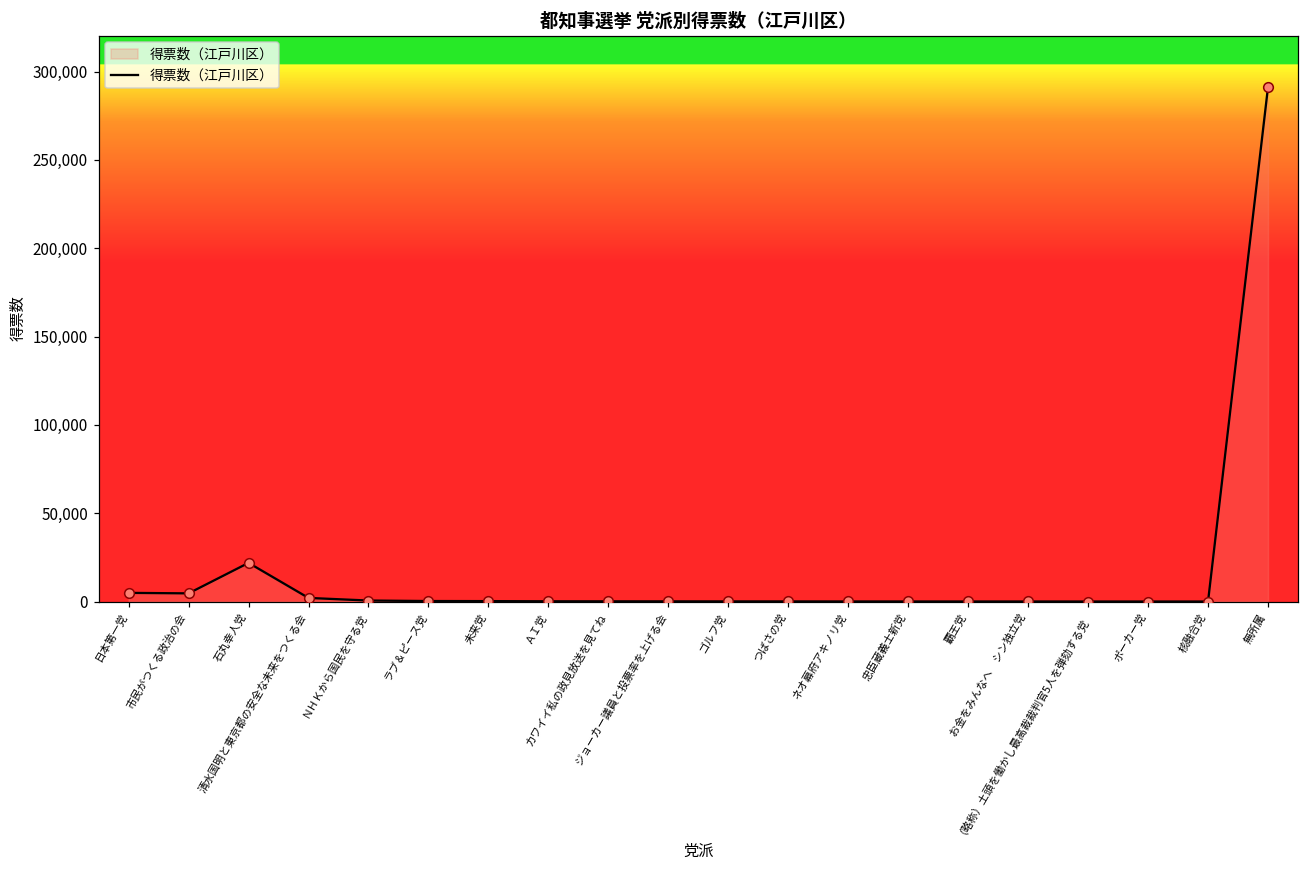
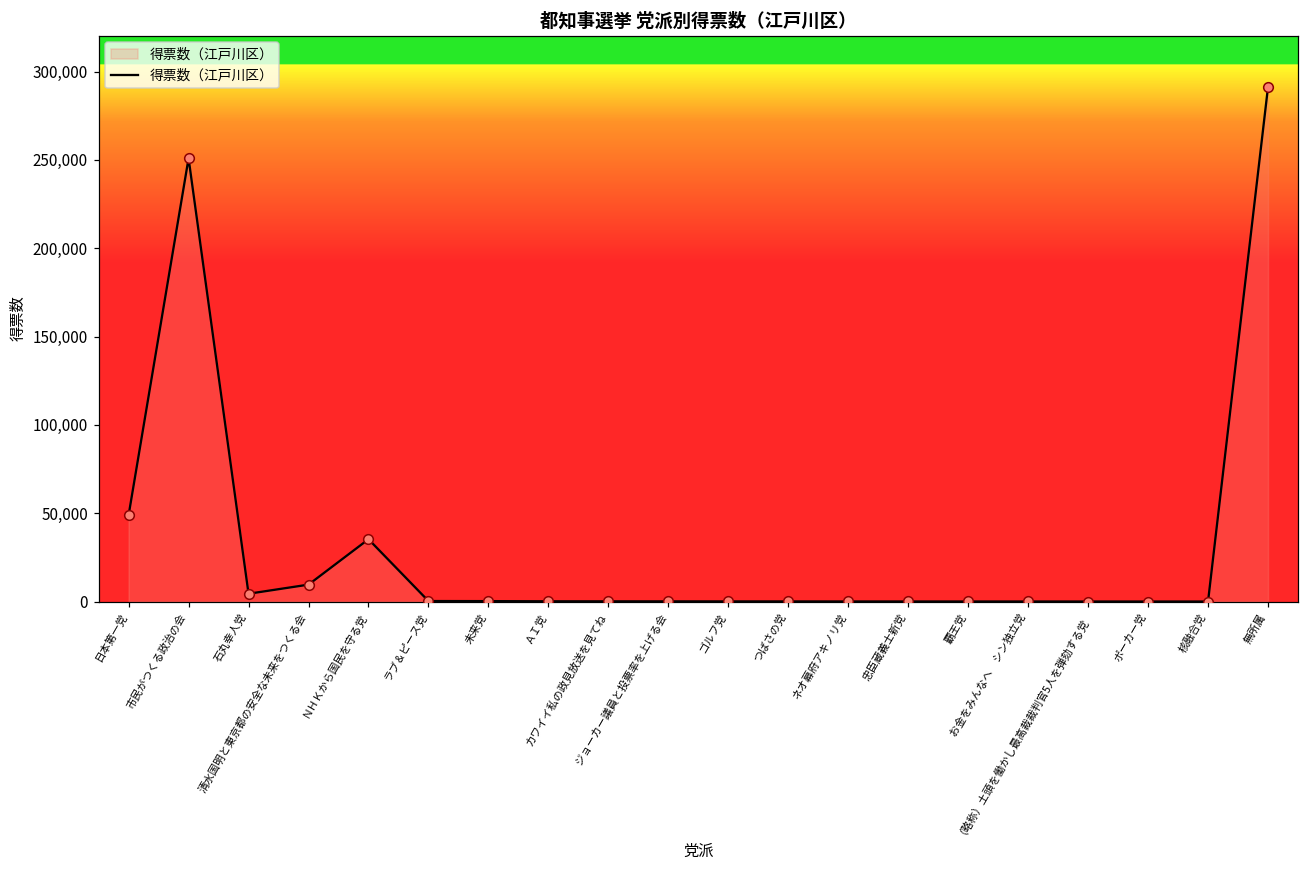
日本第一党: 5,000 -> 49,000
市民がつくる政治の会: 5,000 -> 251,000
石丸幸人党: 22,000 -> 4,000
清水国明と東京都の安全な未来をつくる会: 2,000 -> 10,000
ＮＨＫから国民を守る党: 1,000 -> 35,000
